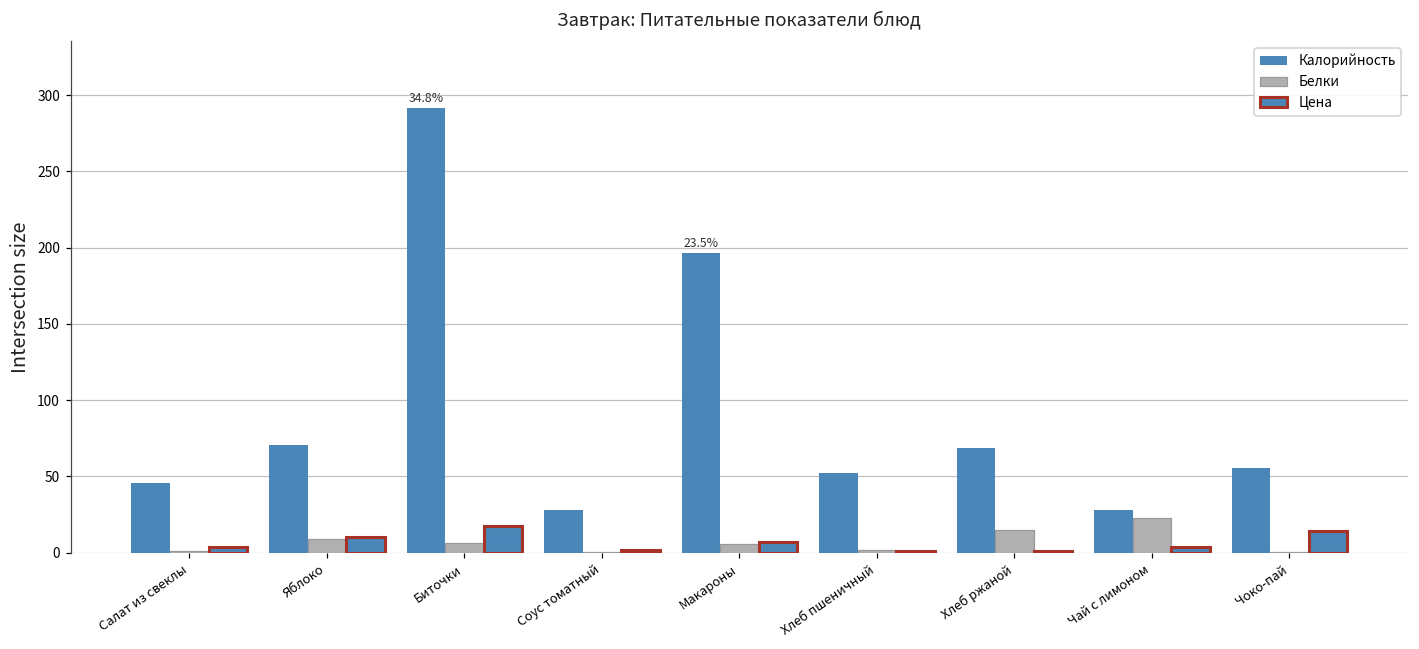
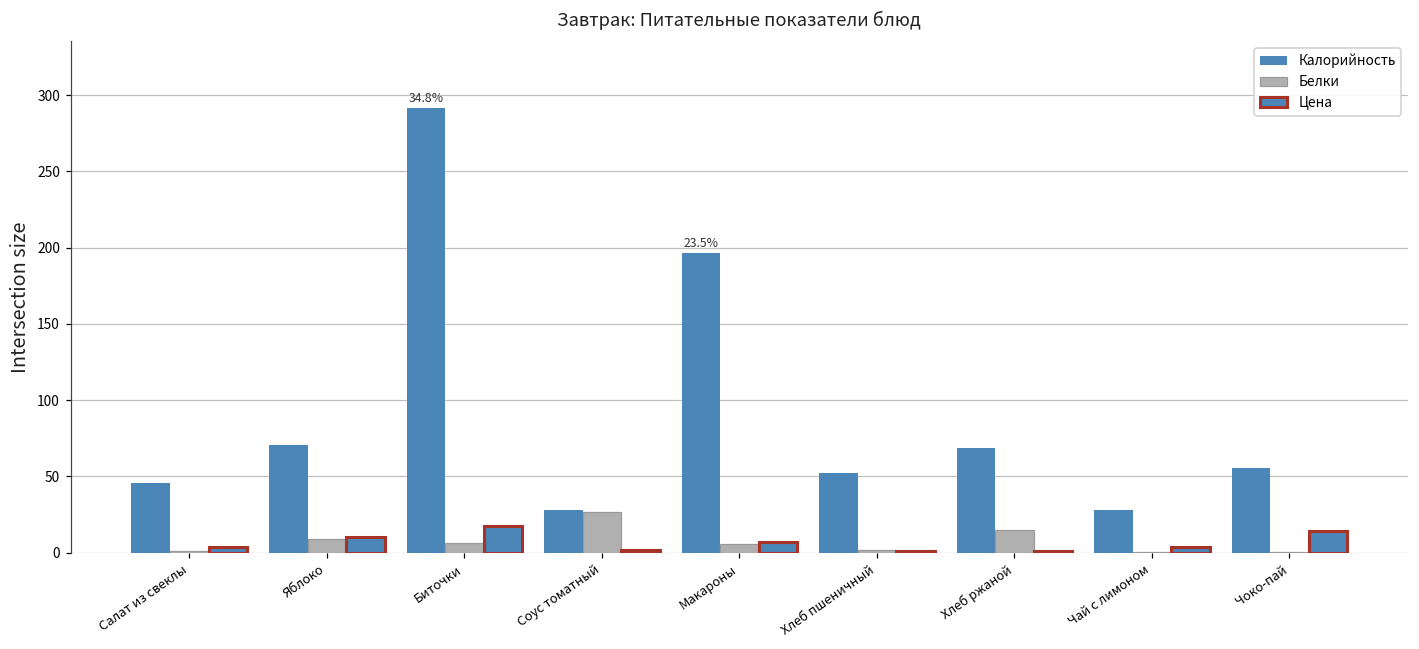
Белки, Соус томатный: 0 -> 27
Белки, Чай с лимоном: 23 -> 0
